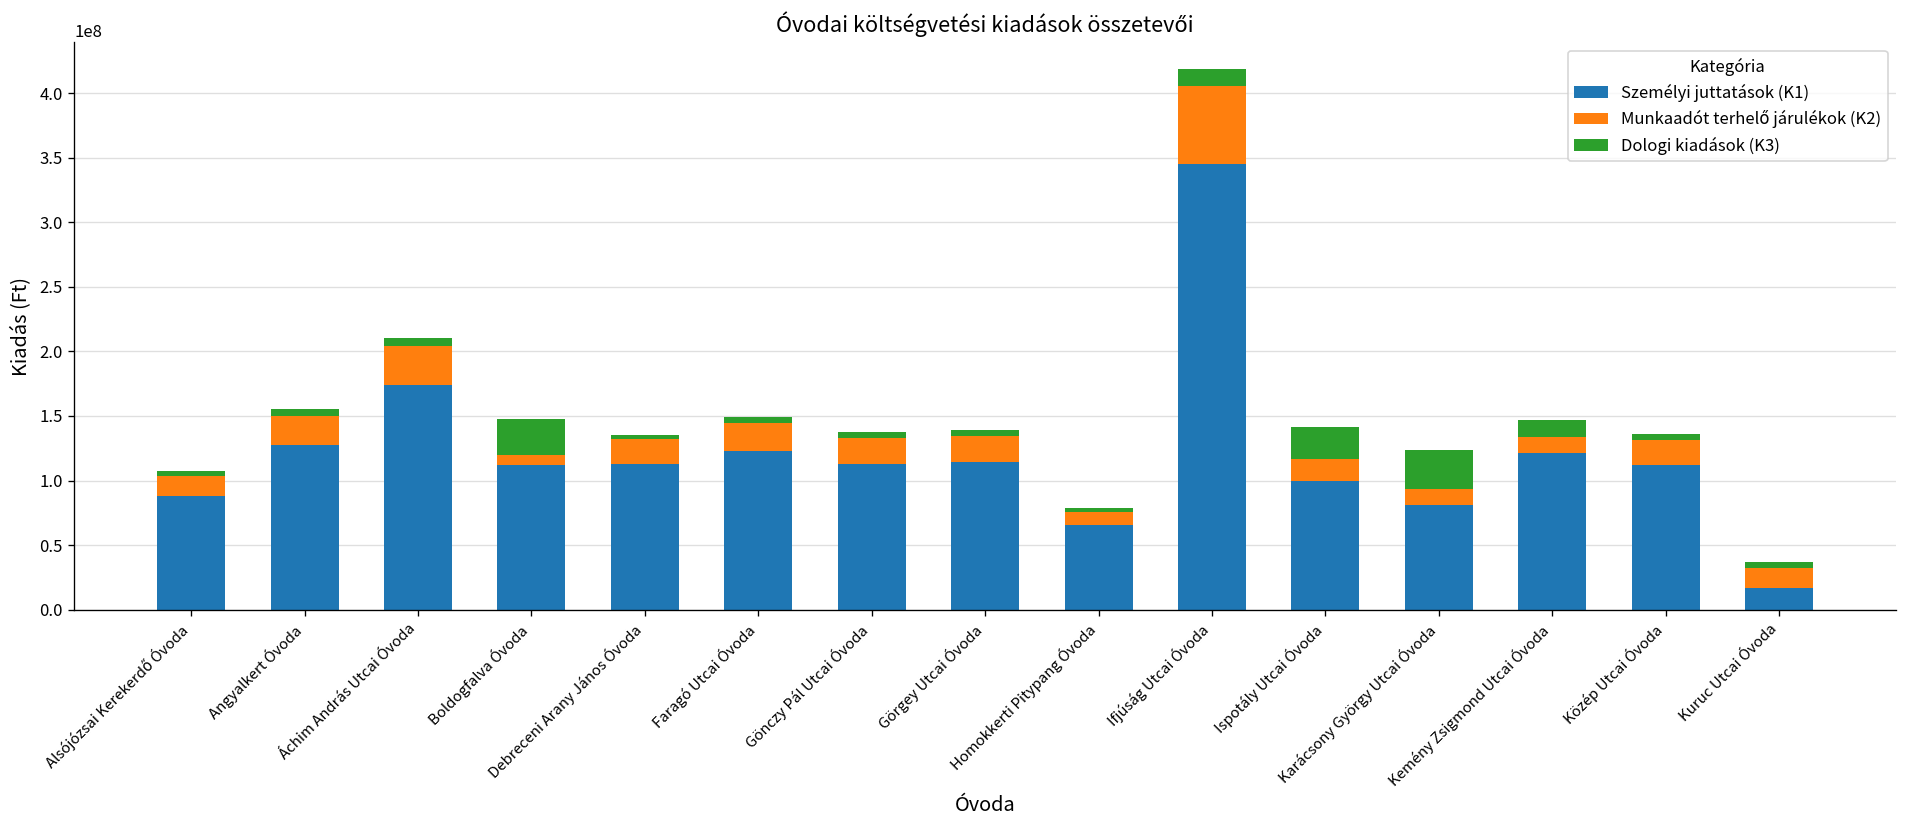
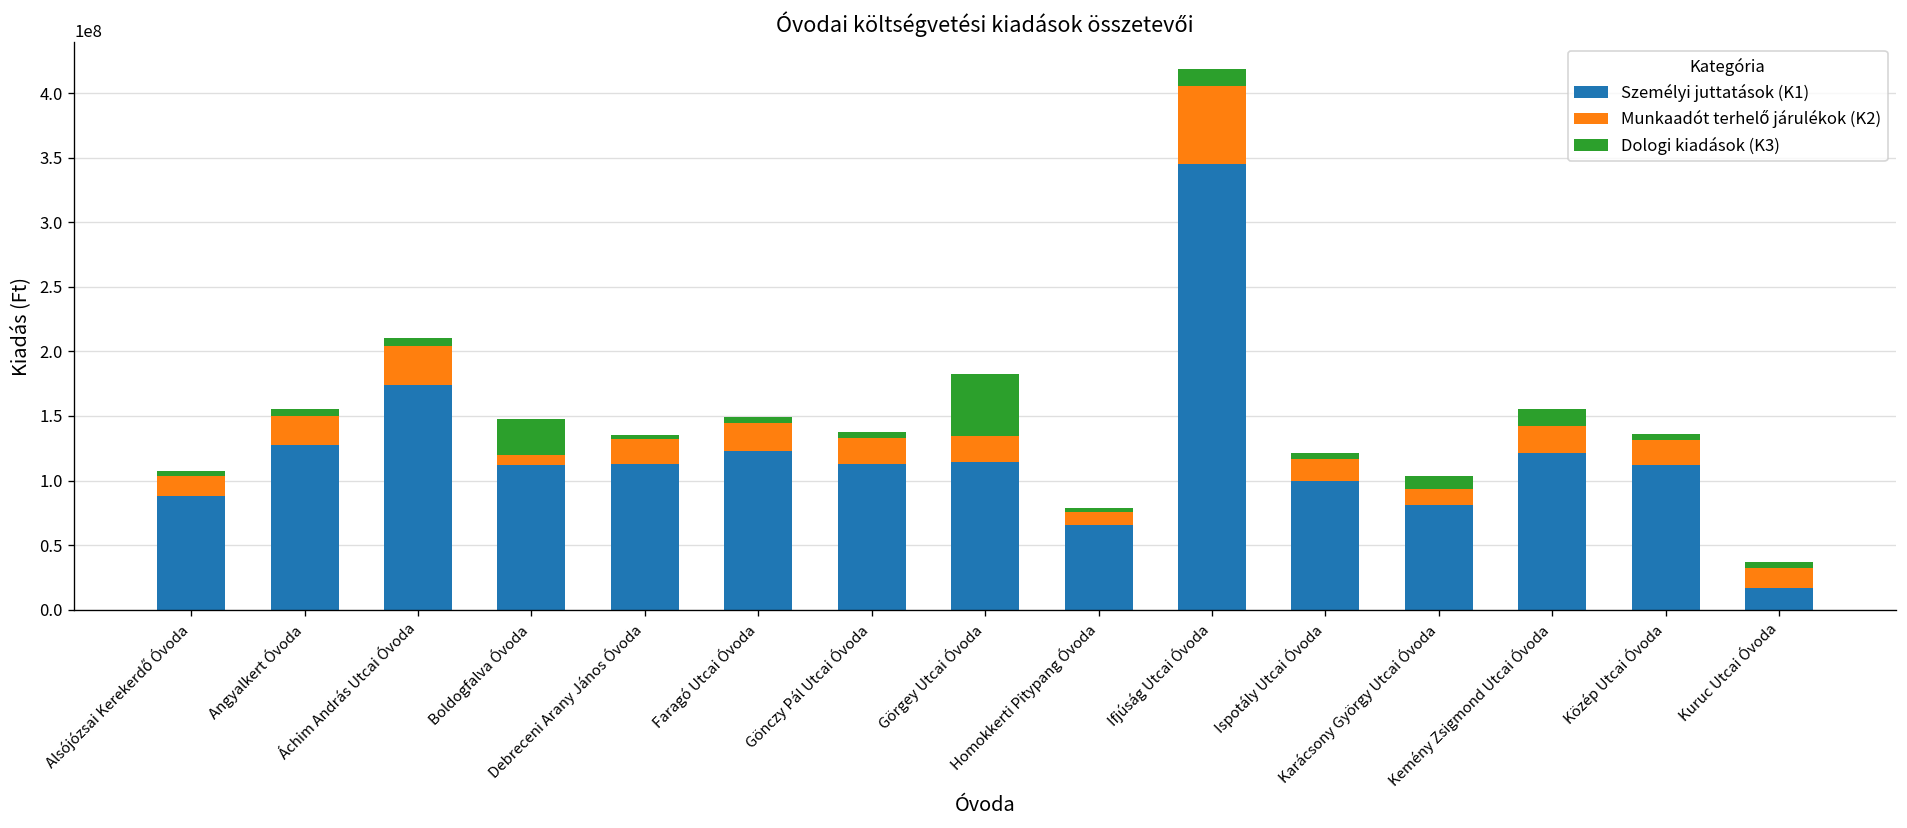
Dologi kiadások (K3), Görgey Utcai Óvoda: 4000000 -> 48000000
Dologi kiadások (K3), Ispotály Utcai Óvoda: 25000000 -> 4000000
Dologi kiadások (K3), Karácsony György Utcai Óvoda: 30000000 -> 10000000
Munkaadót terhelő járulékok (K2), Kemény Zsigmond Utcai Óvoda: 13000000 -> 21000000
